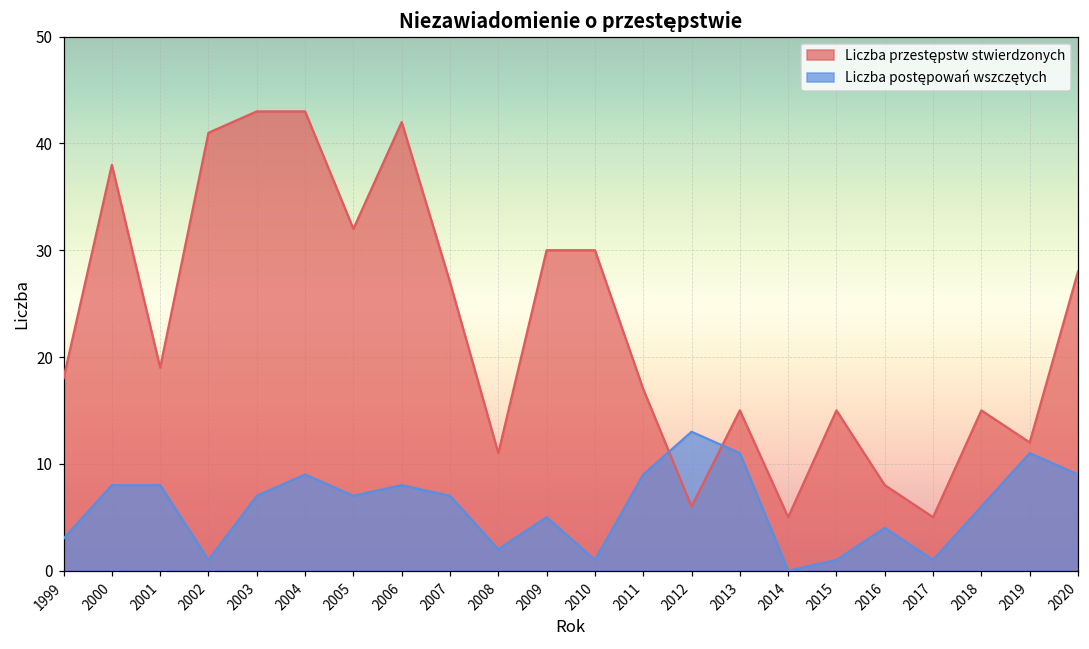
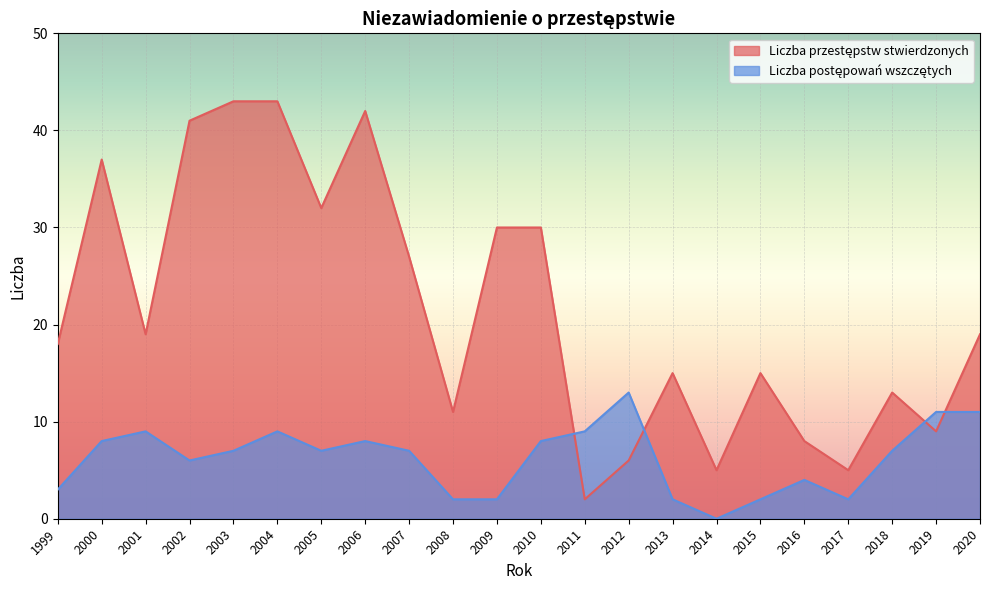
Liczba przestępstw stwierdzonych, 2000: 38 -> 37
Liczba postępowań wszczętych, 2001: 8 -> 9
Liczba postępowań wszczętych, 2002: 1 -> 6
Liczba postępowań wszczętych, 2009: 5 -> 2
Liczba postępowań wszczętych, 2010: 1 -> 8
Liczba przestępstw stwierdzonych, 2011: 17 -> 2
Liczba postępowań wszczętych, 2013: 11 -> 2
Liczba postępowań wszczętych, 2015: 1 -> 2
Liczba postępowań wszczętych, 2017: 1 -> 2
Liczba przestępstw stwierdzonych, 2018: 15 -> 13
Liczba postępowań wszczętych, 2018: 6 -> 7
Liczba przestępstw stwierdzonych, 2019: 12 -> 9
Liczba przestępstw stwierdzonych, 2020: 28 -> 19
Liczba postępowań wszczętych, 2020: 9 -> 11
